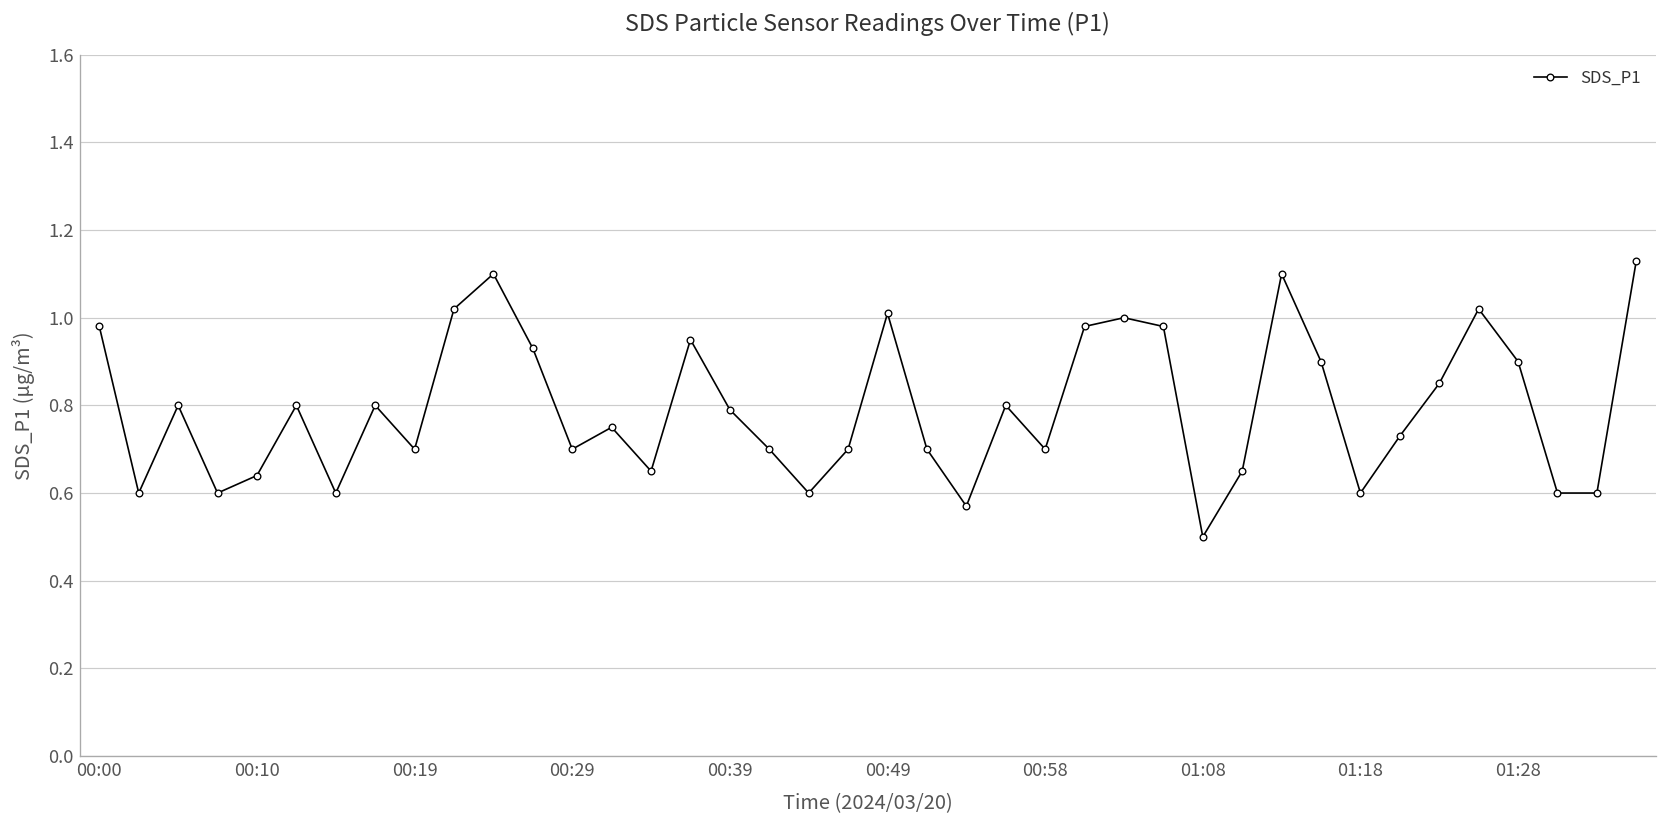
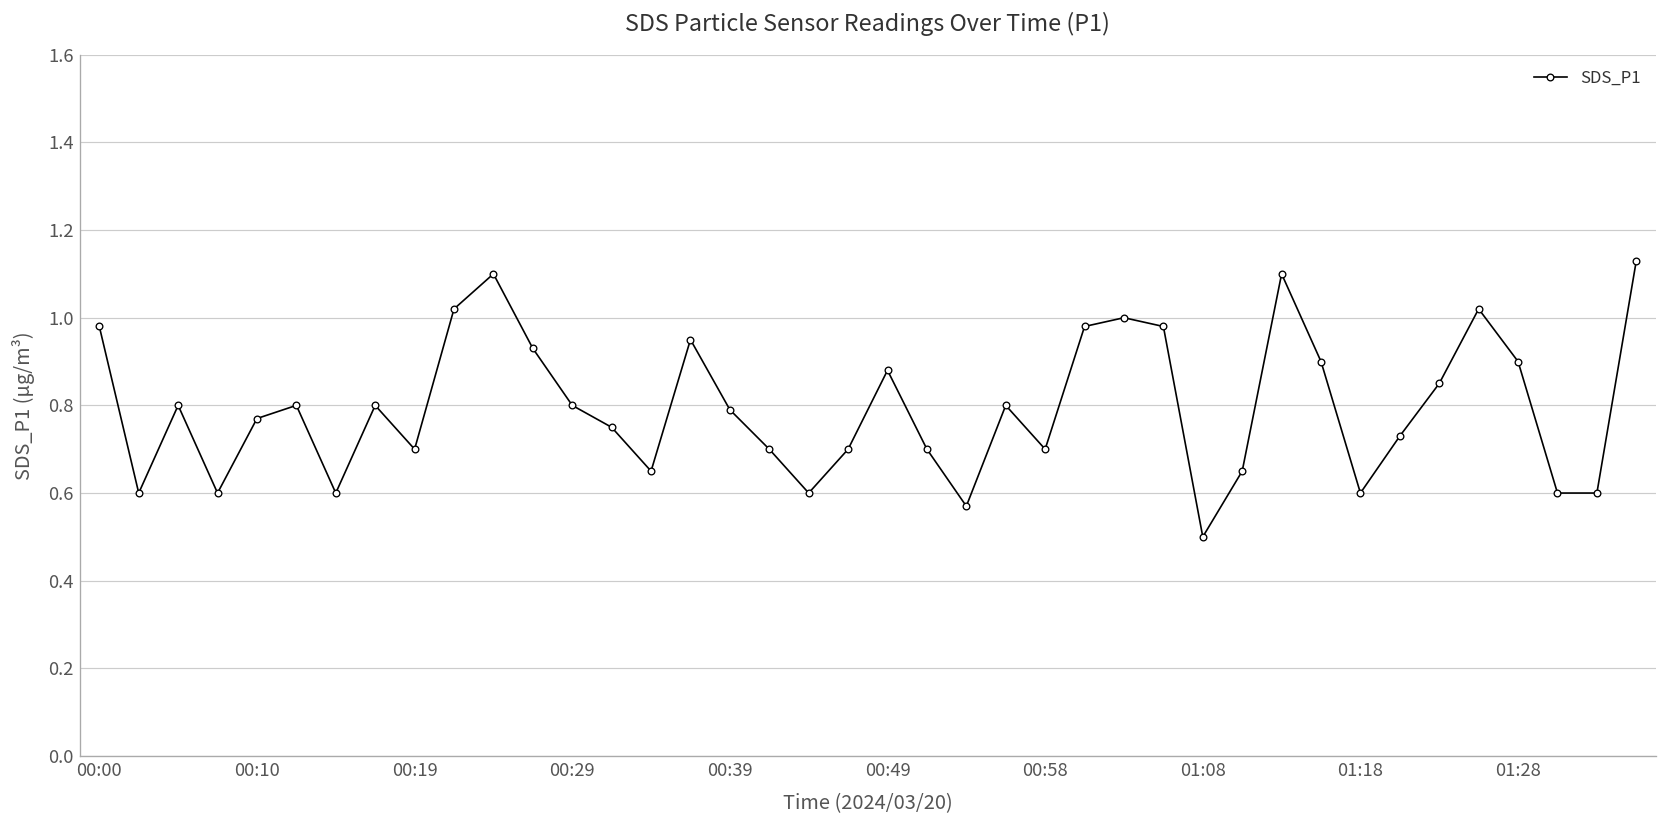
00:10: 0.64 -> 0.77
00:29: 0.7 -> 0.8
00:49: 1.01 -> 0.88
